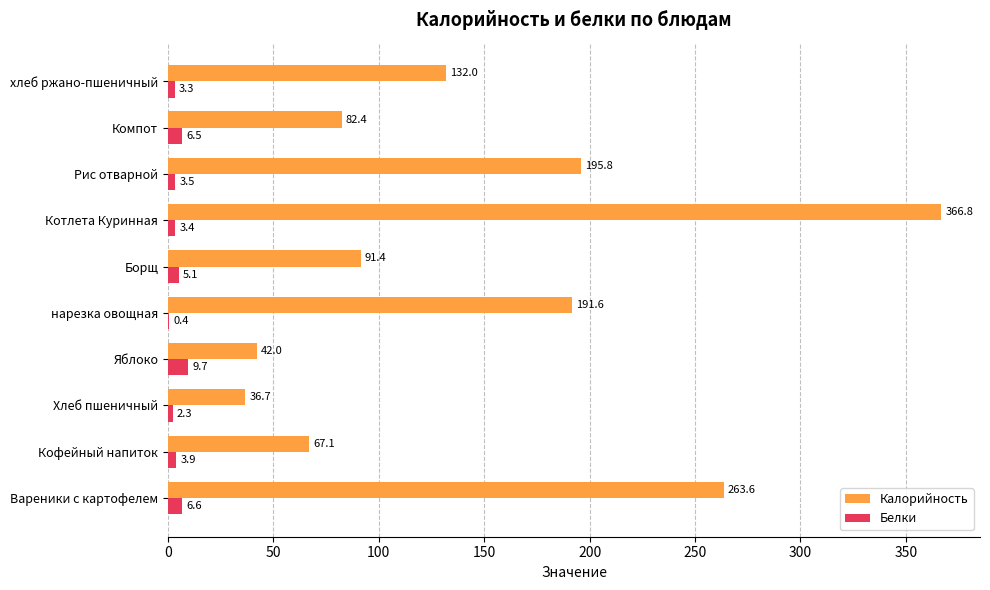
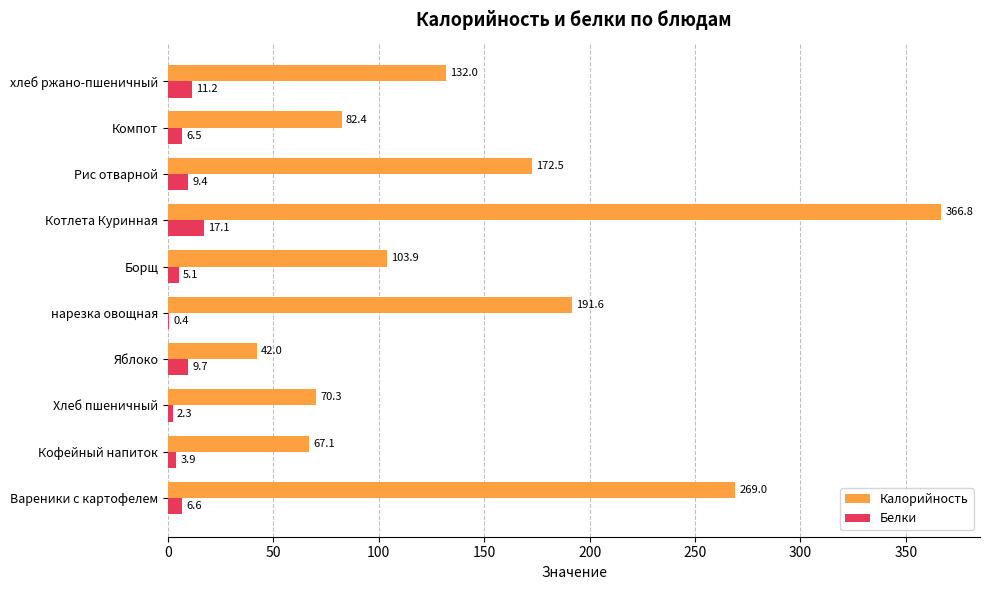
Белки, хлеб ржано-пшеничный: 3.3 -> 11.2
Калорийность, Рис отварной: 195.8 -> 172.5
Белки, Рис отварной: 3.5 -> 9.4
Белки, Котлета Куринная: 3.4 -> 17.1
Калорийность, Борщ: 91.4 -> 103.9
Калорийность, Хлеб пшеничный: 36.7 -> 70.3
Калорийность, Вареники с картофелем: 263.6 -> 269.0
